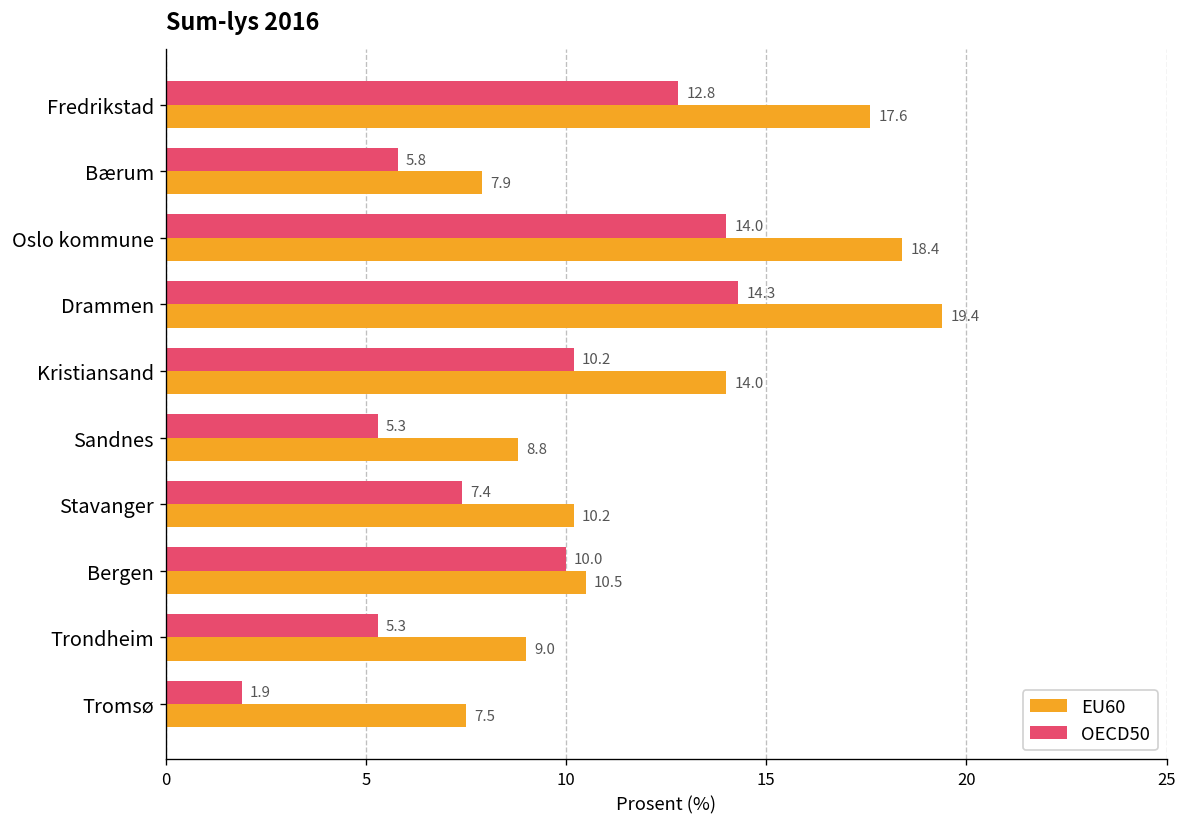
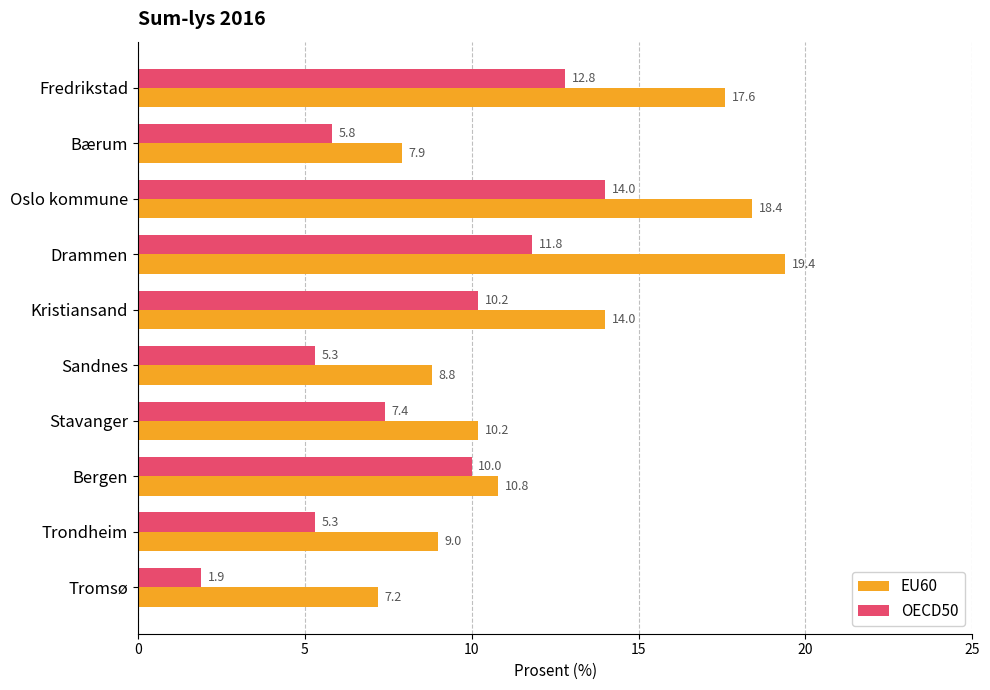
OECD50, Drammen: 14.3 -> 11.8
EU60, Bergen: 10.5 -> 10.8
EU60, Tromsø: 7.5 -> 7.2
